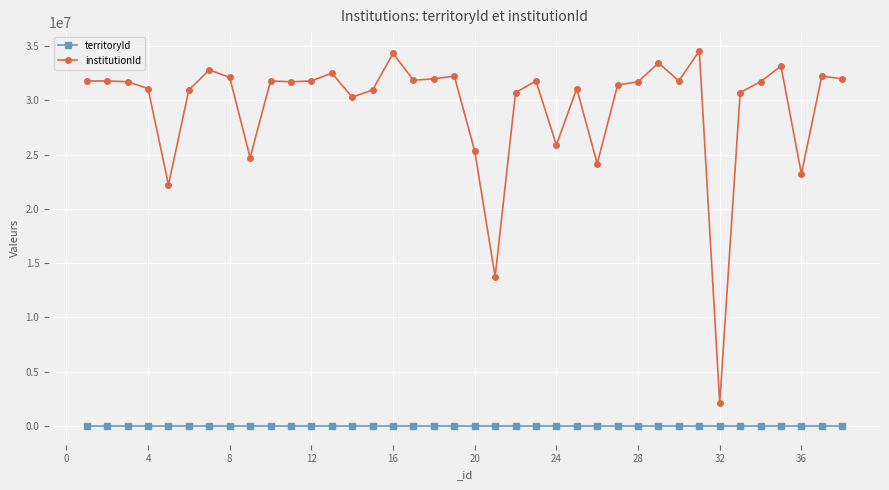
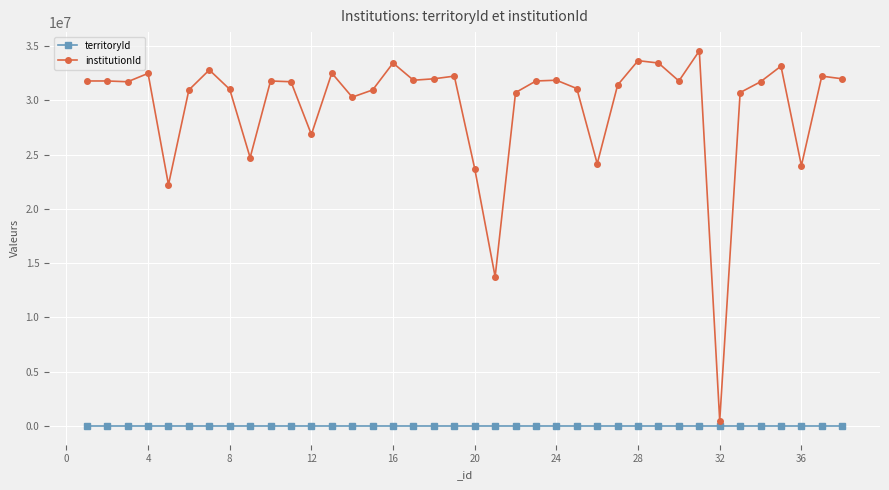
institutionId, 4: 31100000 -> 32500000
institutionId, 8: 32100000 -> 31000000
institutionId, 12: 31800000 -> 26800000
institutionId, 16: 34300000 -> 33400000
institutionId, 20: 25300000 -> 23700000
institutionId, 24: 25900000 -> 31800000
institutionId, 28: 31700000 -> 33600000
institutionId, 32: 2100000 -> 500000
institutionId, 36: 23200000 -> 24000000
